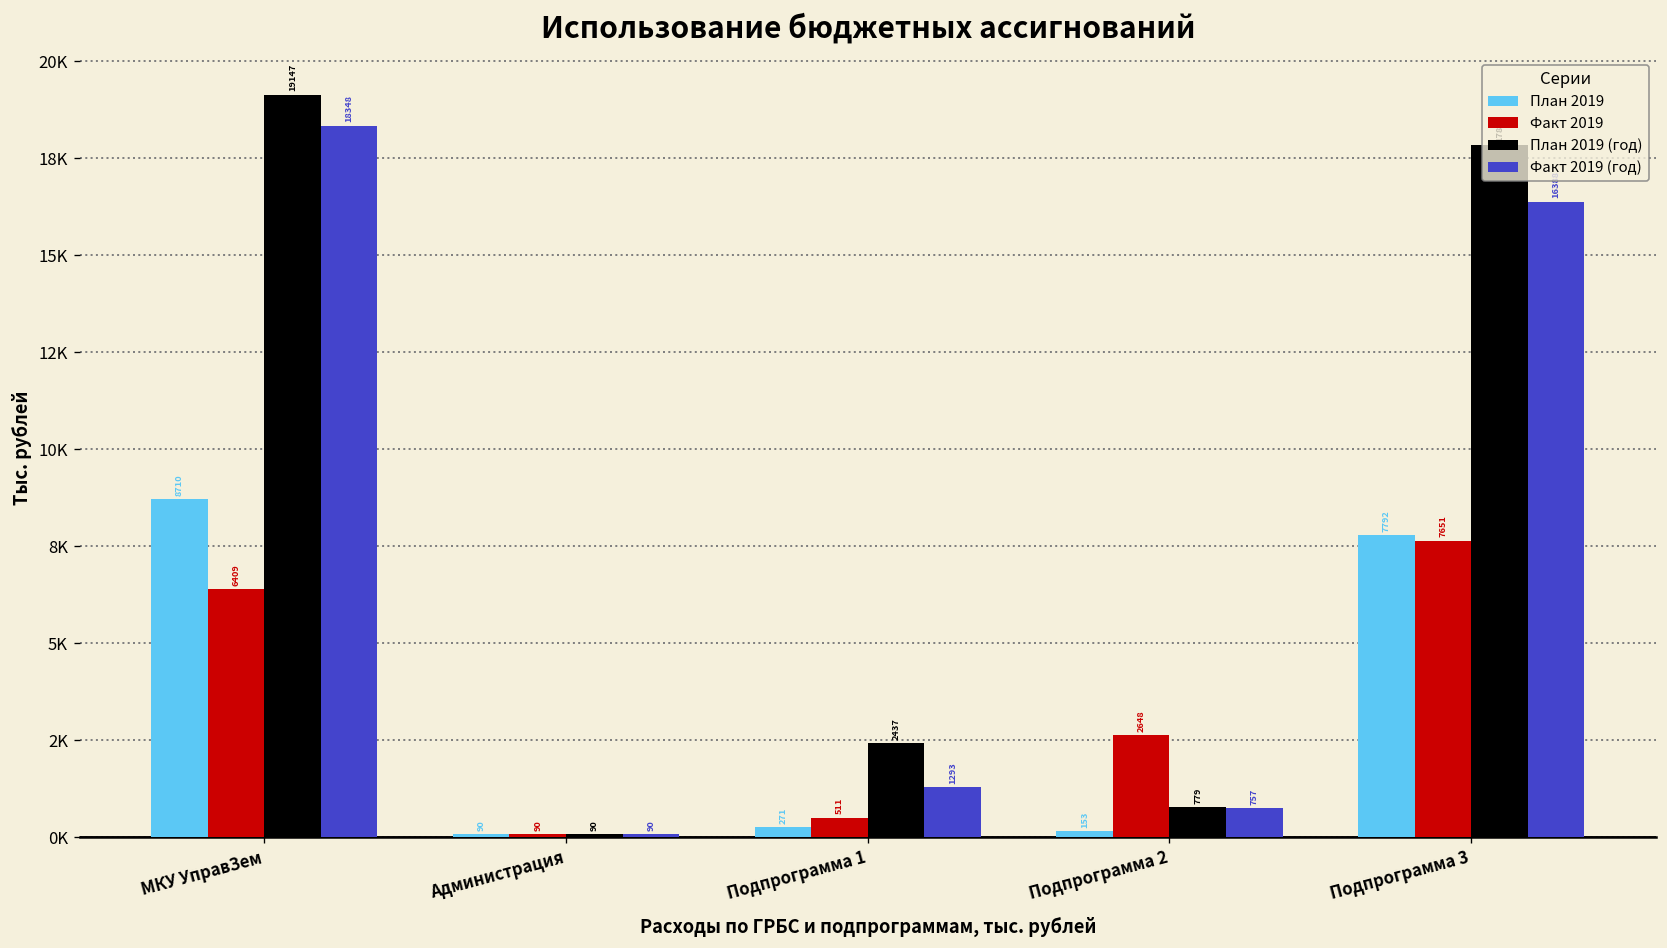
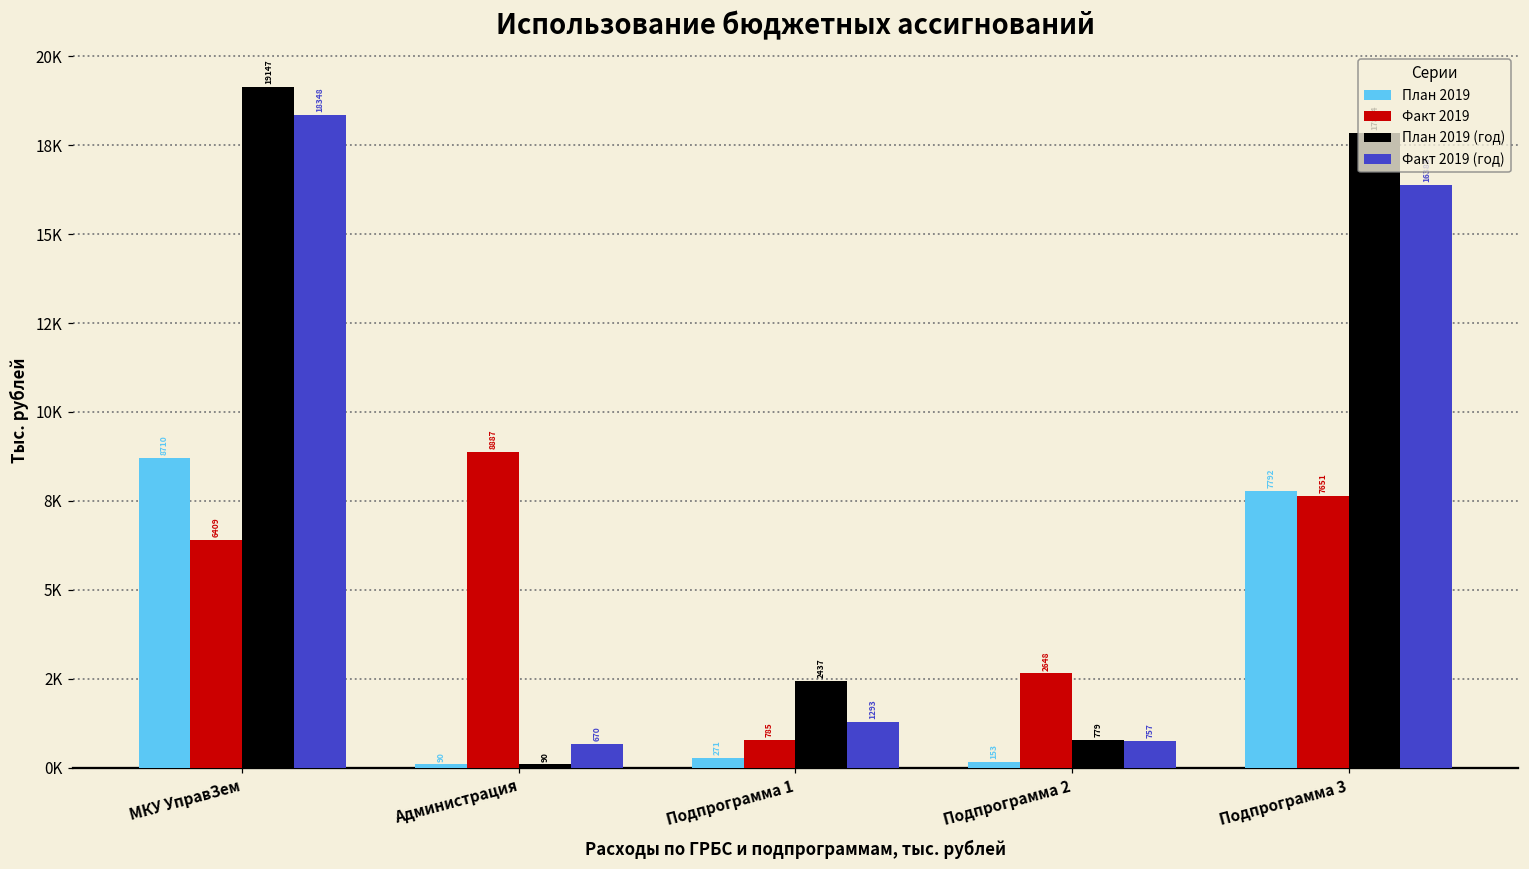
Факт 2019, Администрация: 90 -> 8887
Факт 2019 (год), Администрация: 90 -> 670
Факт 2019, Подпрограмма 1: 511 -> 785
